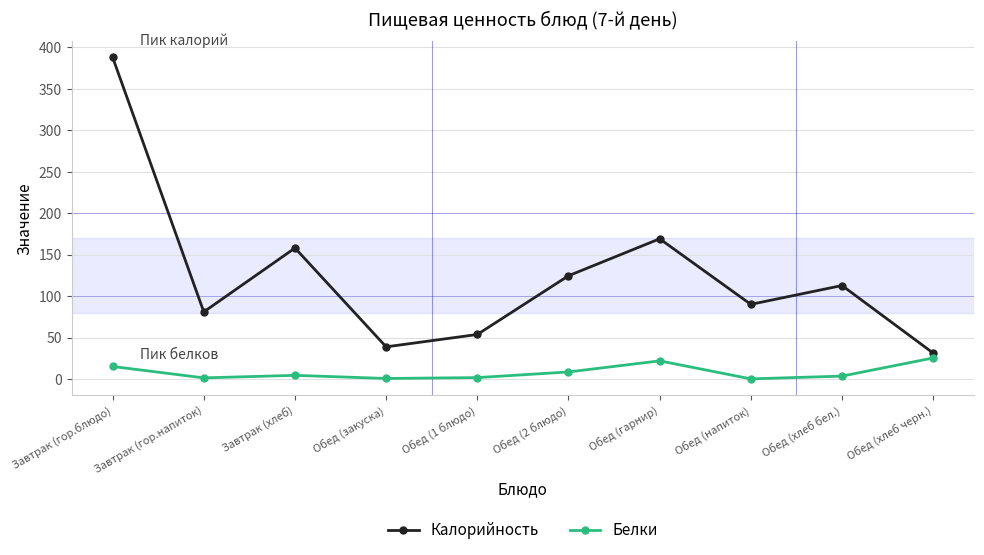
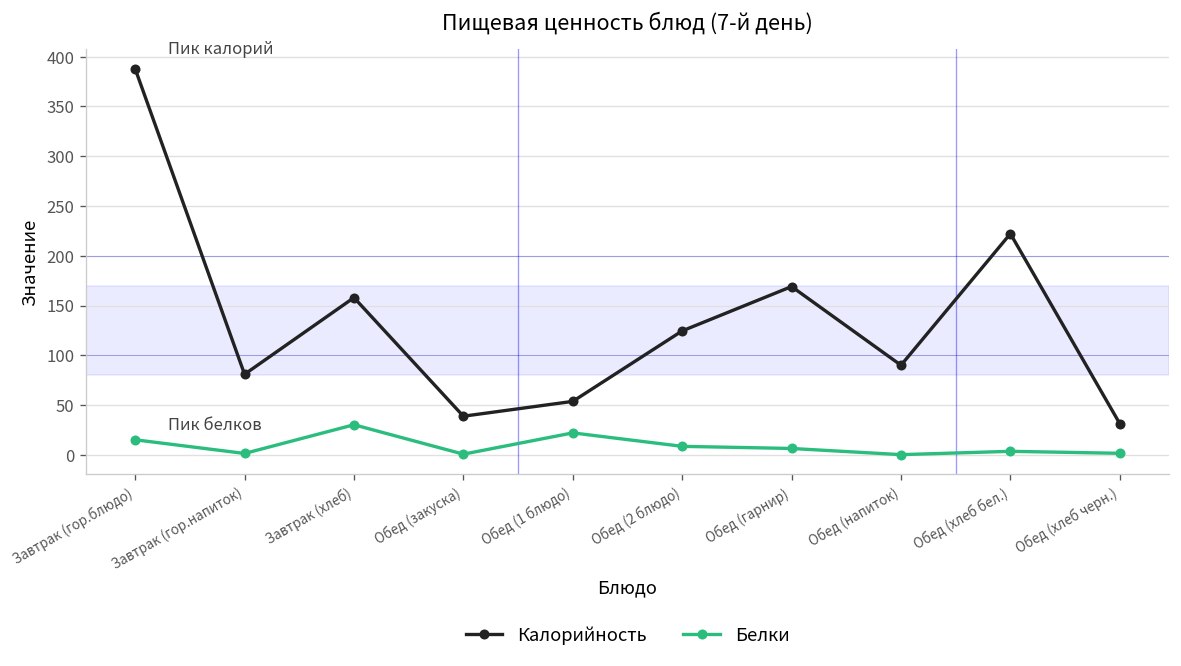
Белки, Завтрак (хлеб): 0 -> 30
Белки, Обед (1 блюдо): 0 -> 20
Белки, Обед (гарнир): 20 -> 10
Калорийность, Обед (хлеб бел.): 110 -> 220
Белки, Обед (хлеб черн.): 30 -> 0
